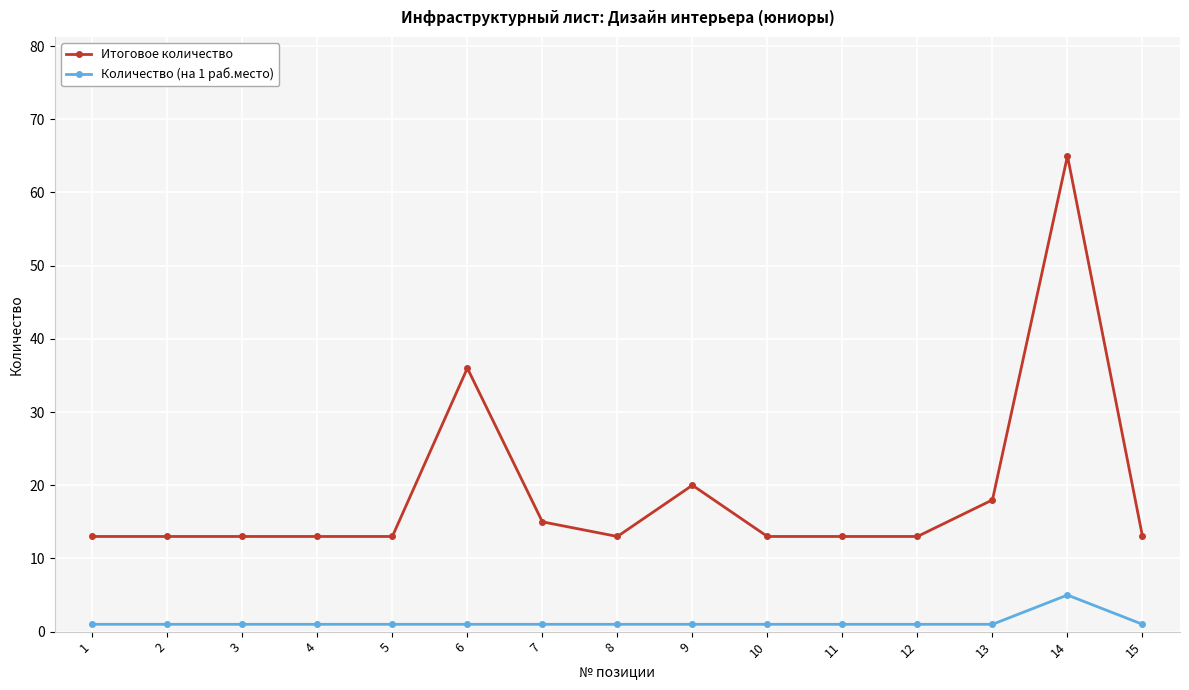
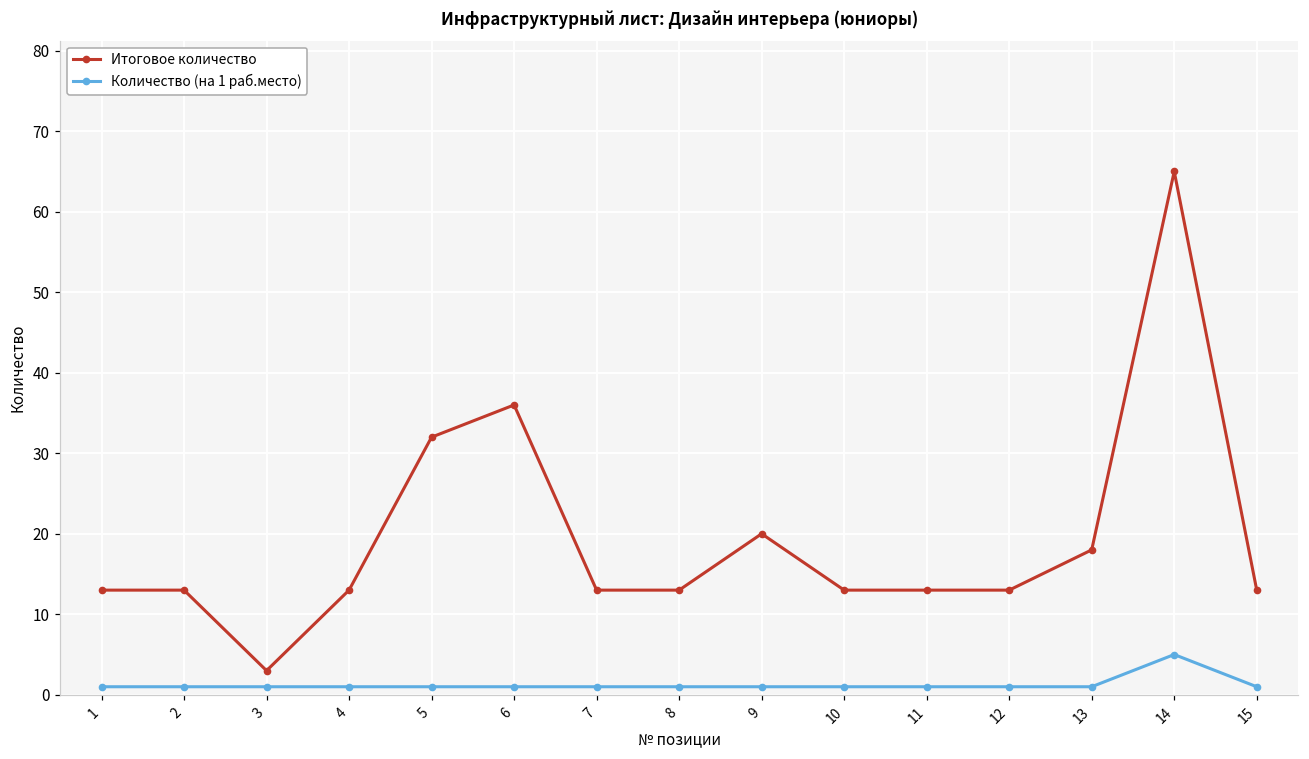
Итоговое количество, 3: 13 -> 3
Итоговое количество, 5: 13 -> 32
Итоговое количество, 7: 15 -> 13
